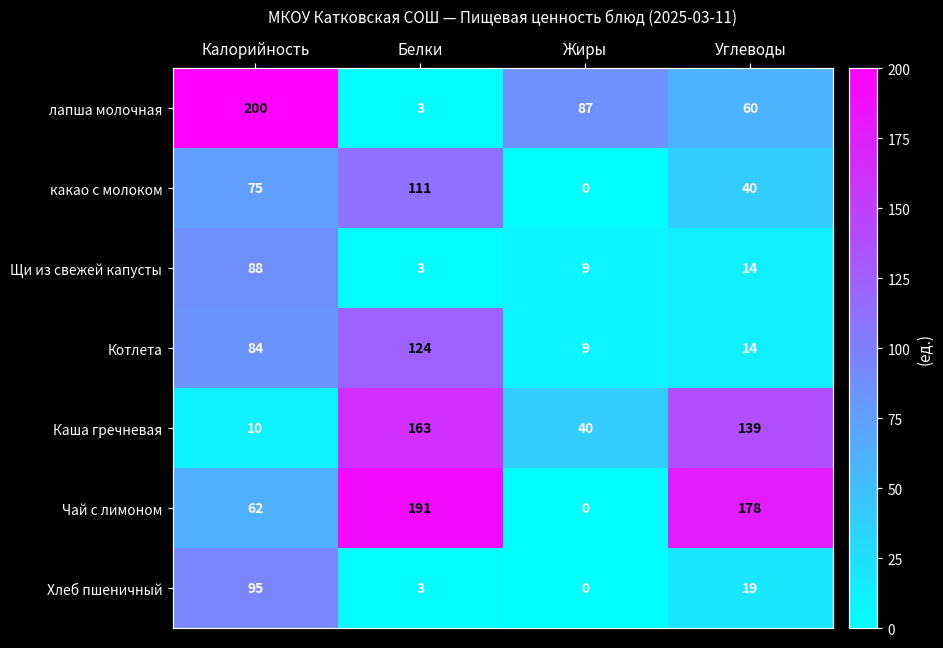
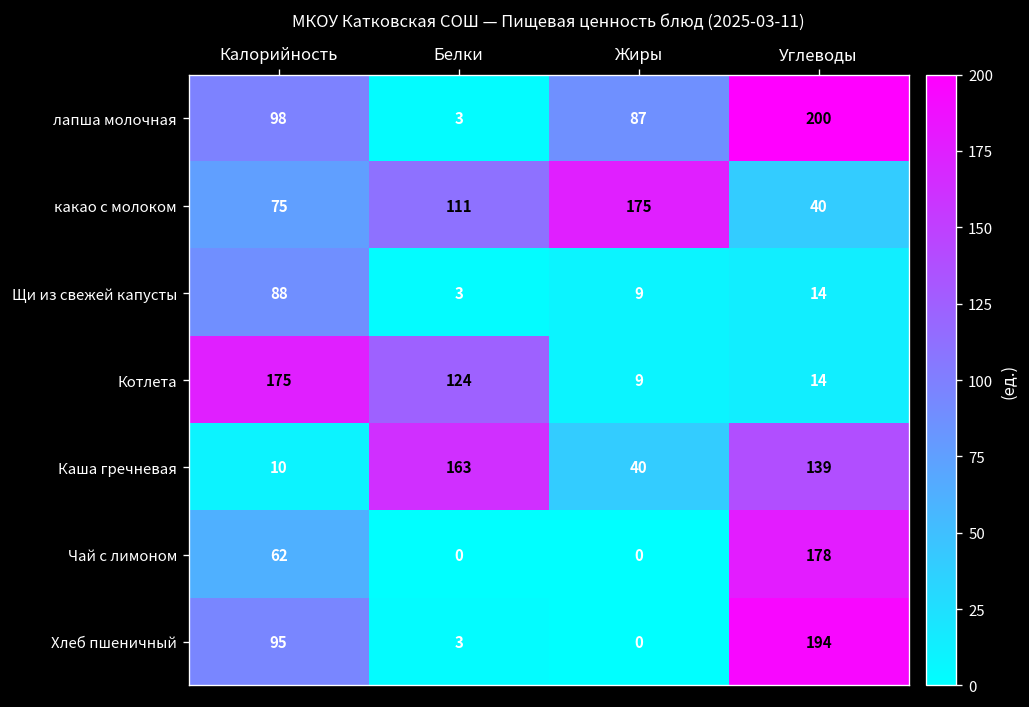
лапша молочная, Калорийность: 200 -> 98
лапша молочная, Углеводы: 60 -> 200
какао с молоком, Жиры: 0 -> 175
Котлета, Калорийность: 84 -> 175
Чай с лимоном, Белки: 191 -> 0
Хлеб пшеничный, Углеводы: 19 -> 194
